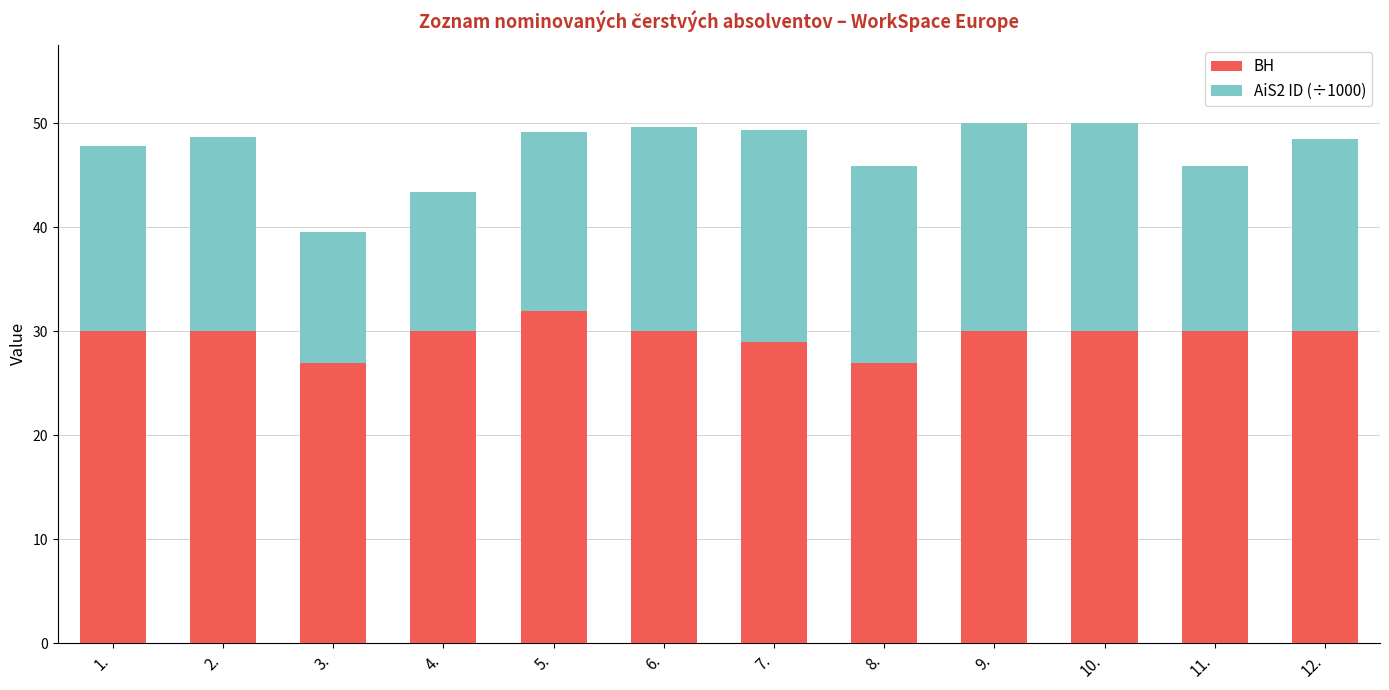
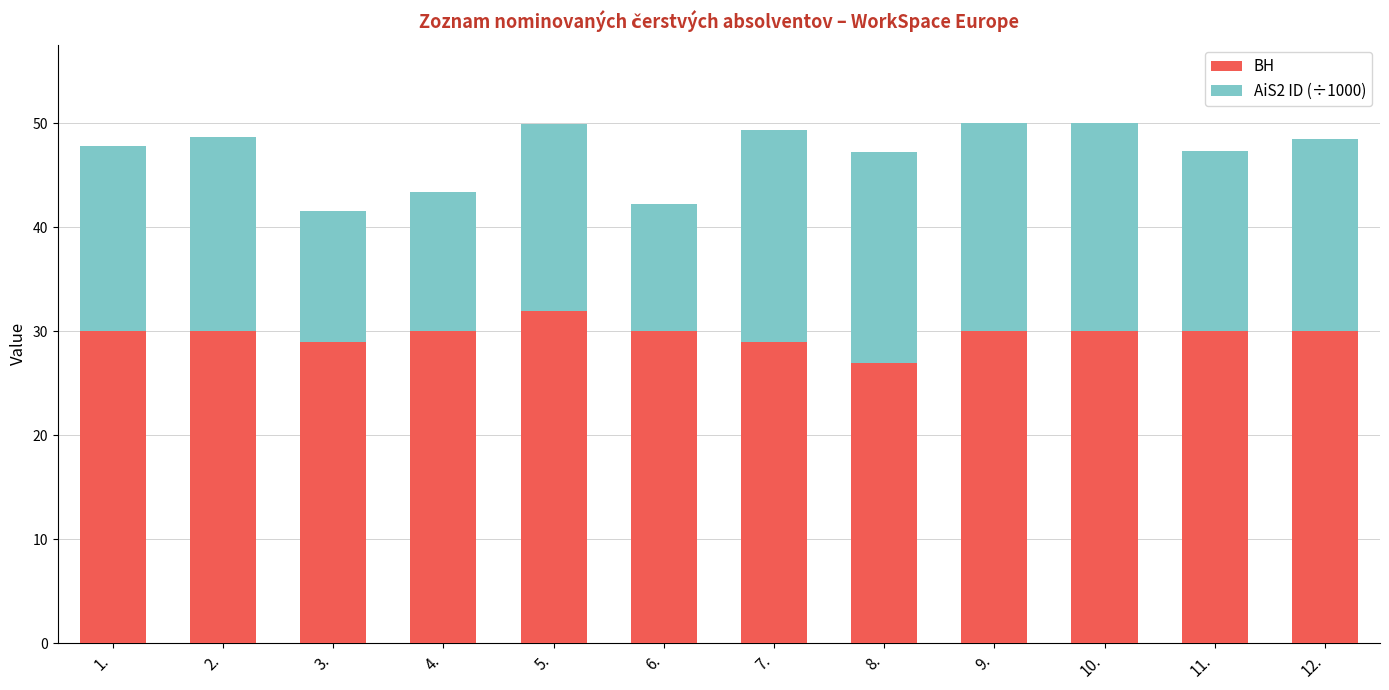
BH, 3.: 27 -> 29
AiS2 ID (÷1000), 5.: 17.2 -> 18.0
AiS2 ID (÷1000), 6.: 19.6 -> 12.2
AiS2 ID (÷1000), 8.: 18.9 -> 20.2
AiS2 ID (÷1000), 11.: 15.9 -> 17.3
